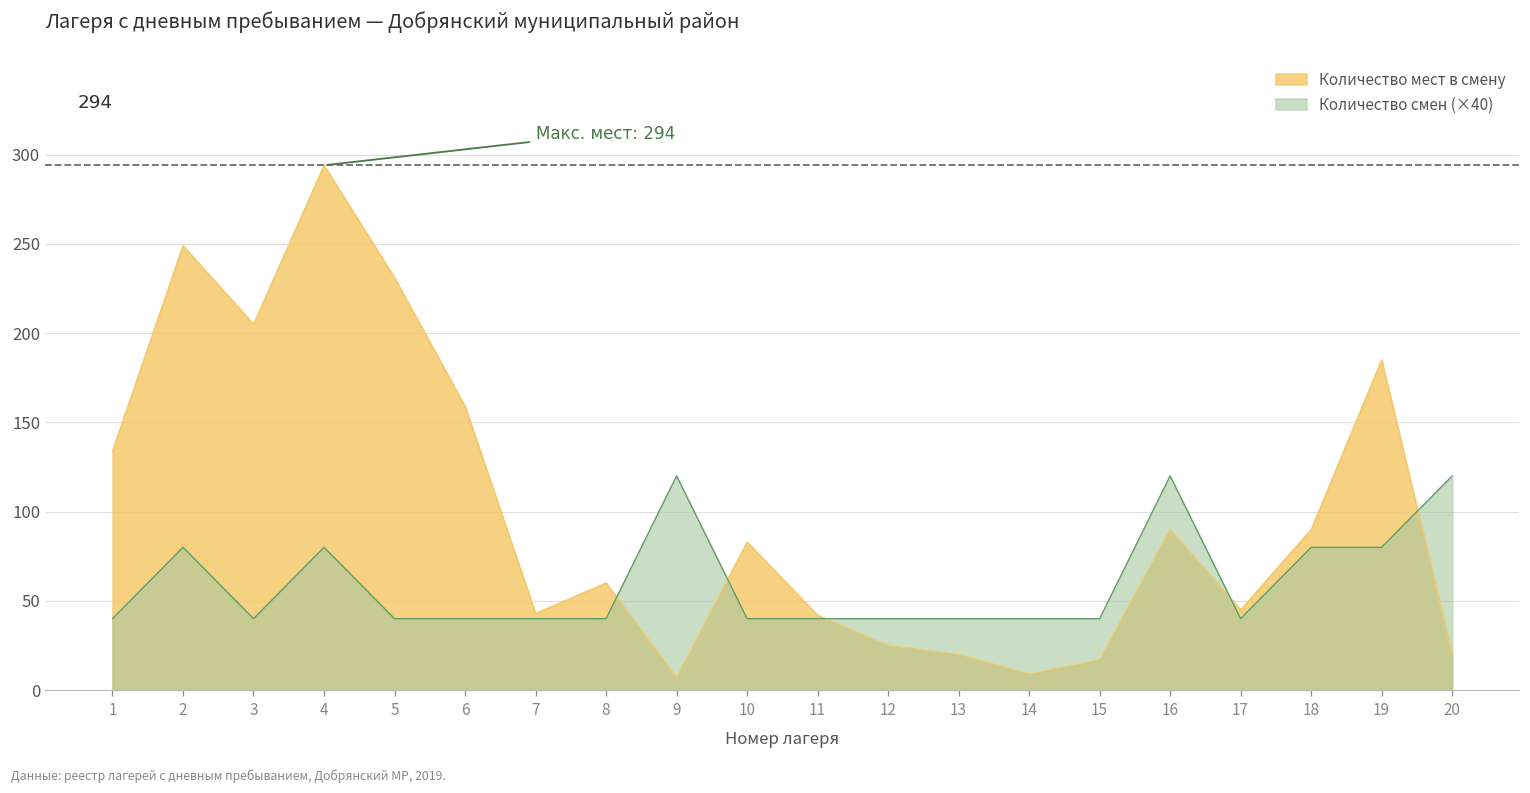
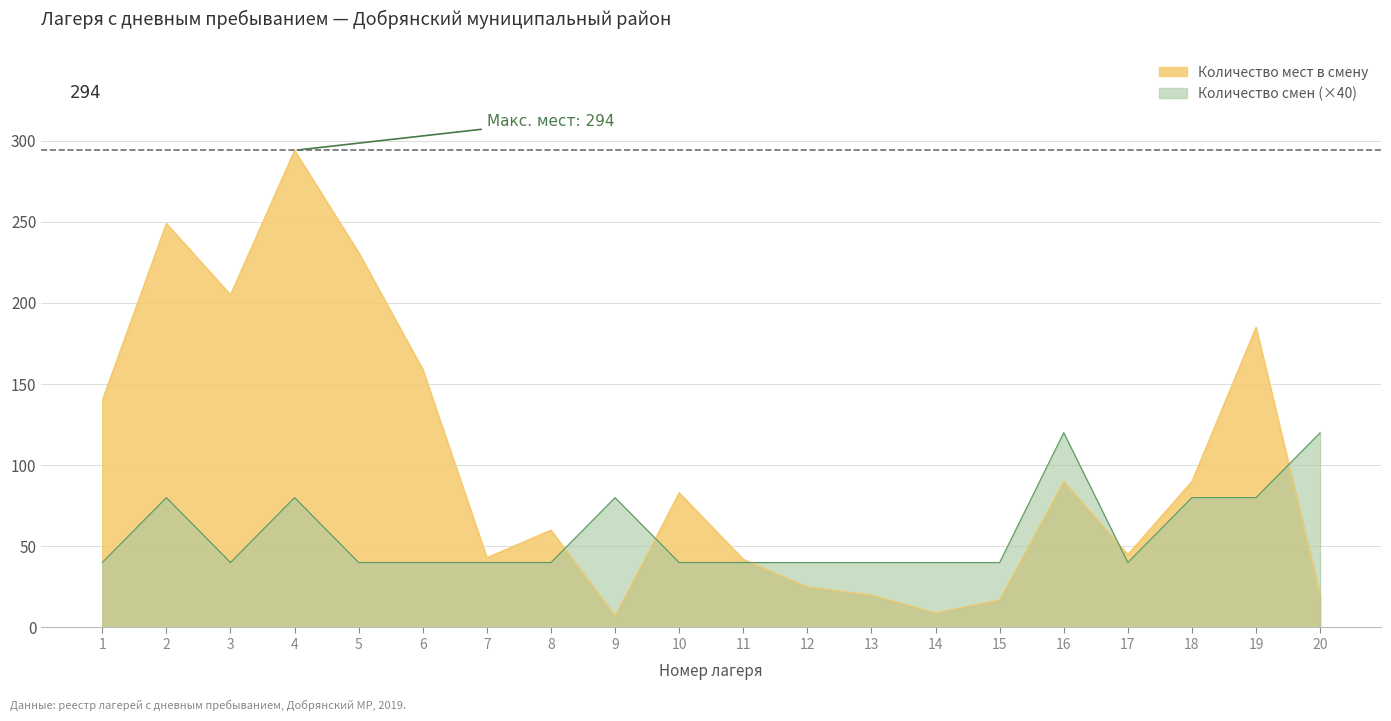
Количество мест в смену, 1: 134 -> 140
Количество смен (×40), 9: 120 -> 80
